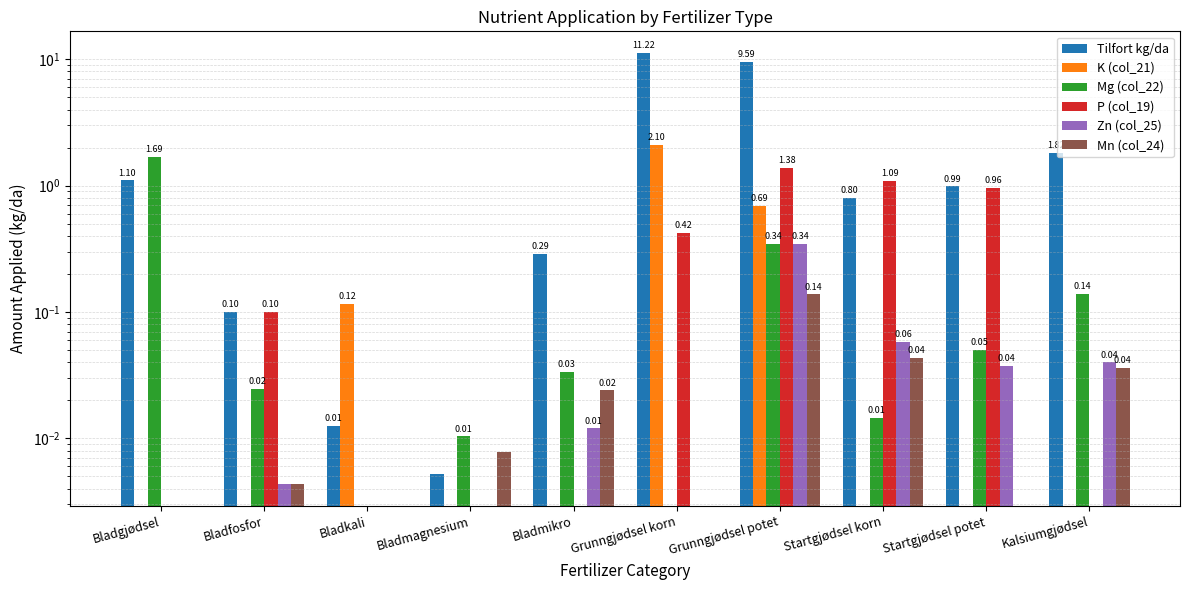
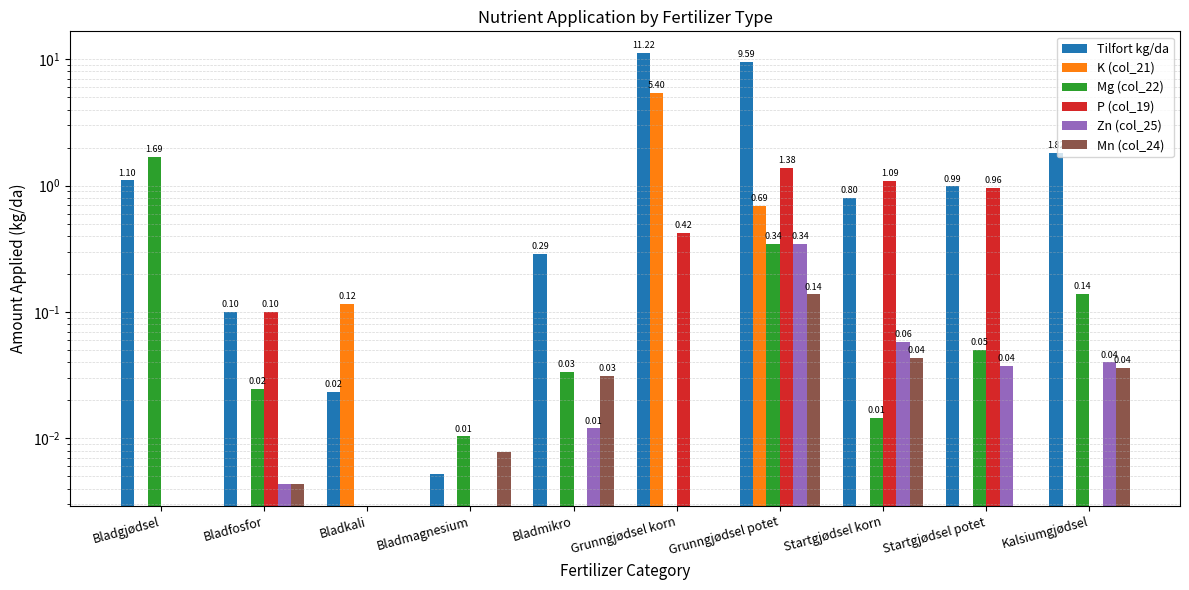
Tilfort kg/da, Bladkali: 0.01 -> 0.02
Mn (col_24), Bladmikro: 0.02 -> 0.03
K (col_21), Grunngjødsel korn: 2.10 -> 5.40
